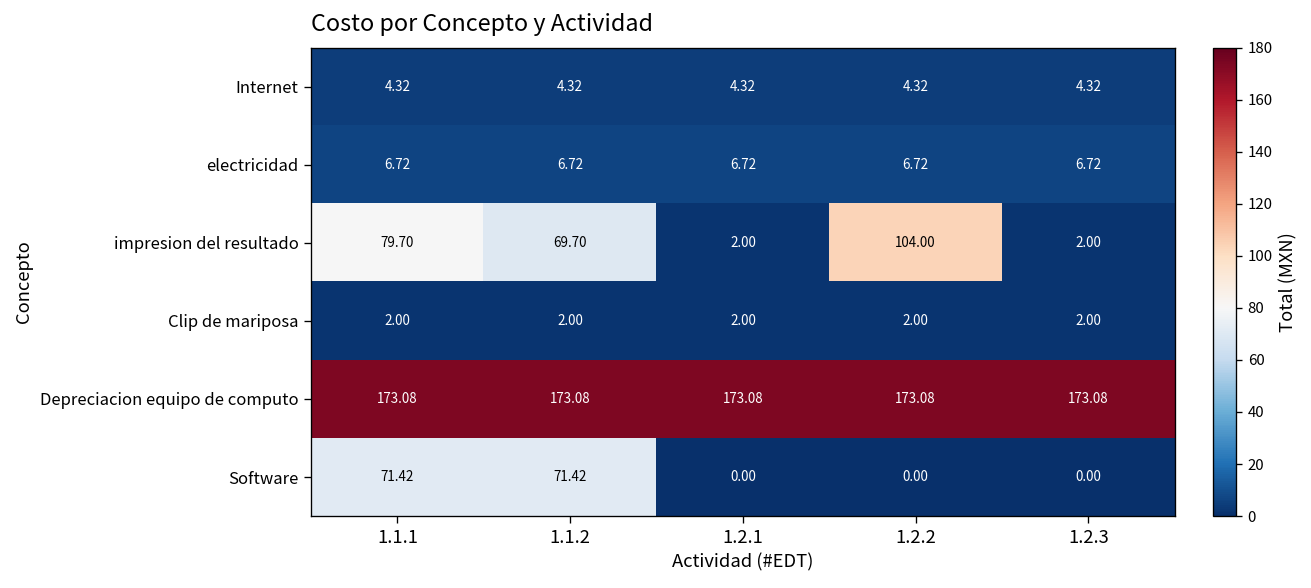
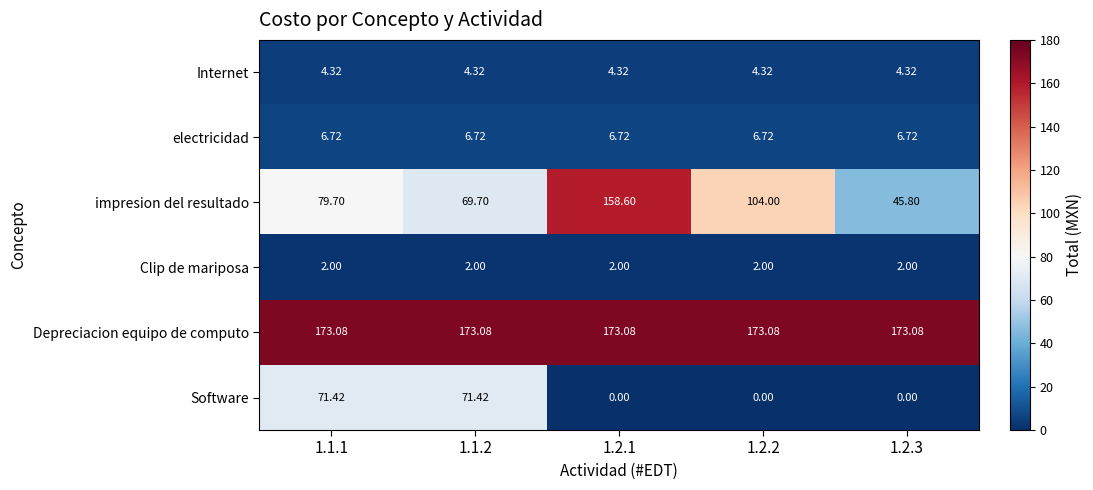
impresion del resultado, 1.2.1: 2.00 -> 158.60
impresion del resultado, 1.2.3: 2.00 -> 45.80
